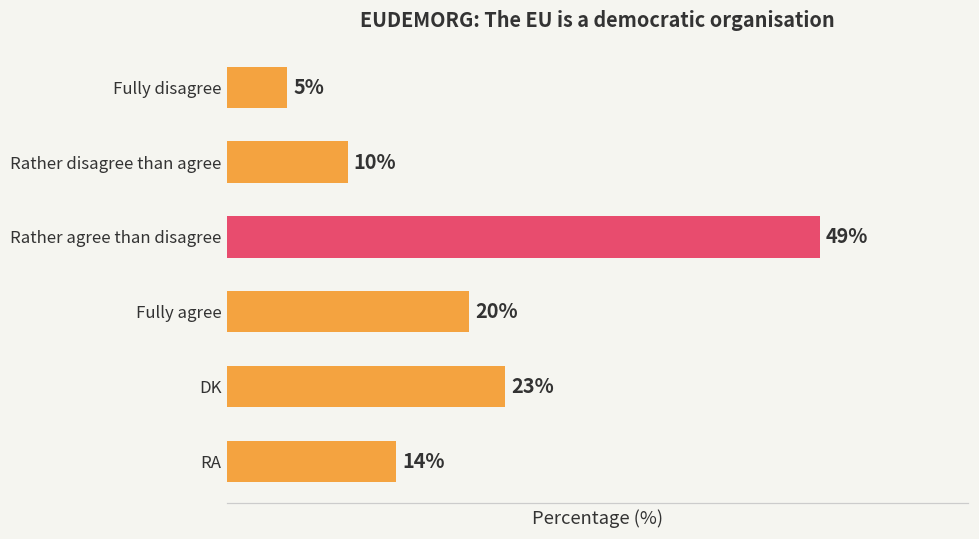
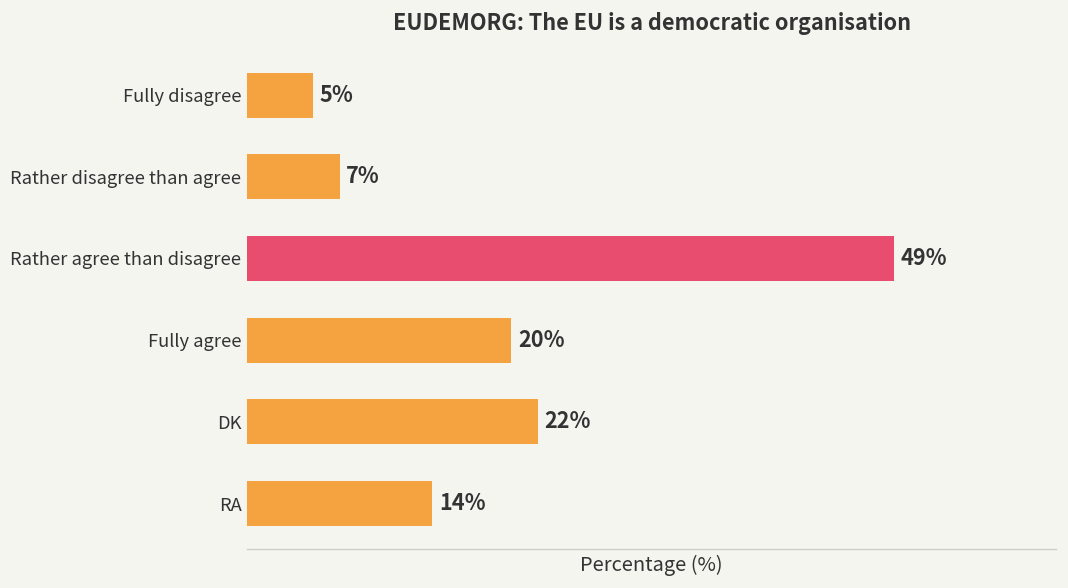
Rather disagree than agree: 10% -> 7%
DK: 23% -> 22%
